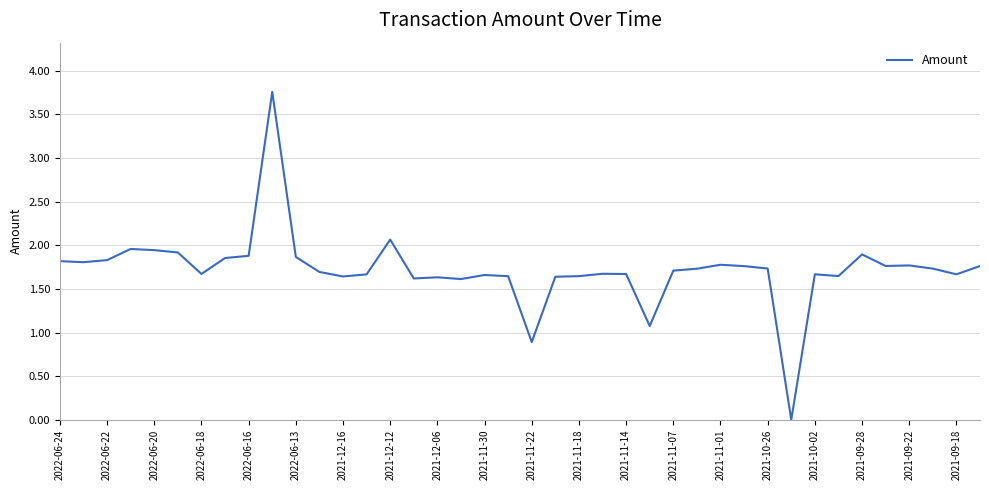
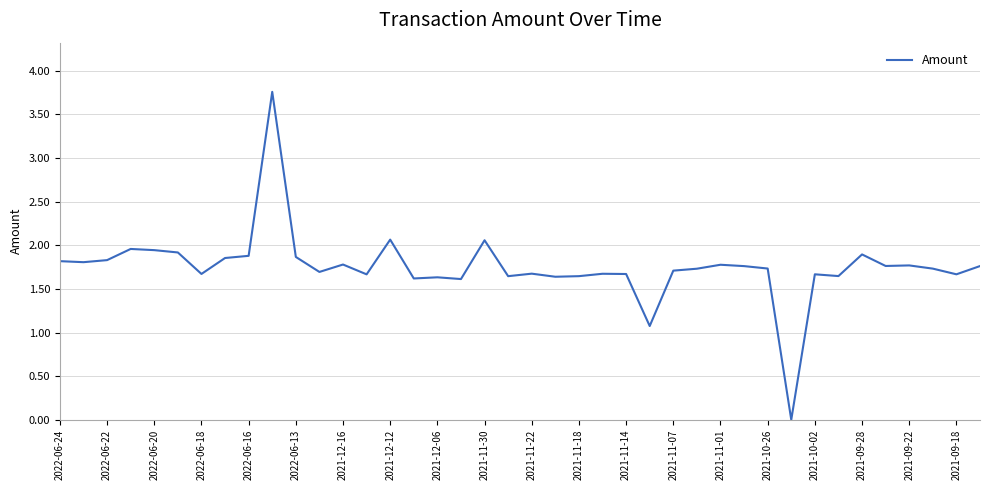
2021-12-16: 1.6 -> 1.8
2021-11-30: 1.7 -> 2.1
2021-11-22: 0.9 -> 1.7
